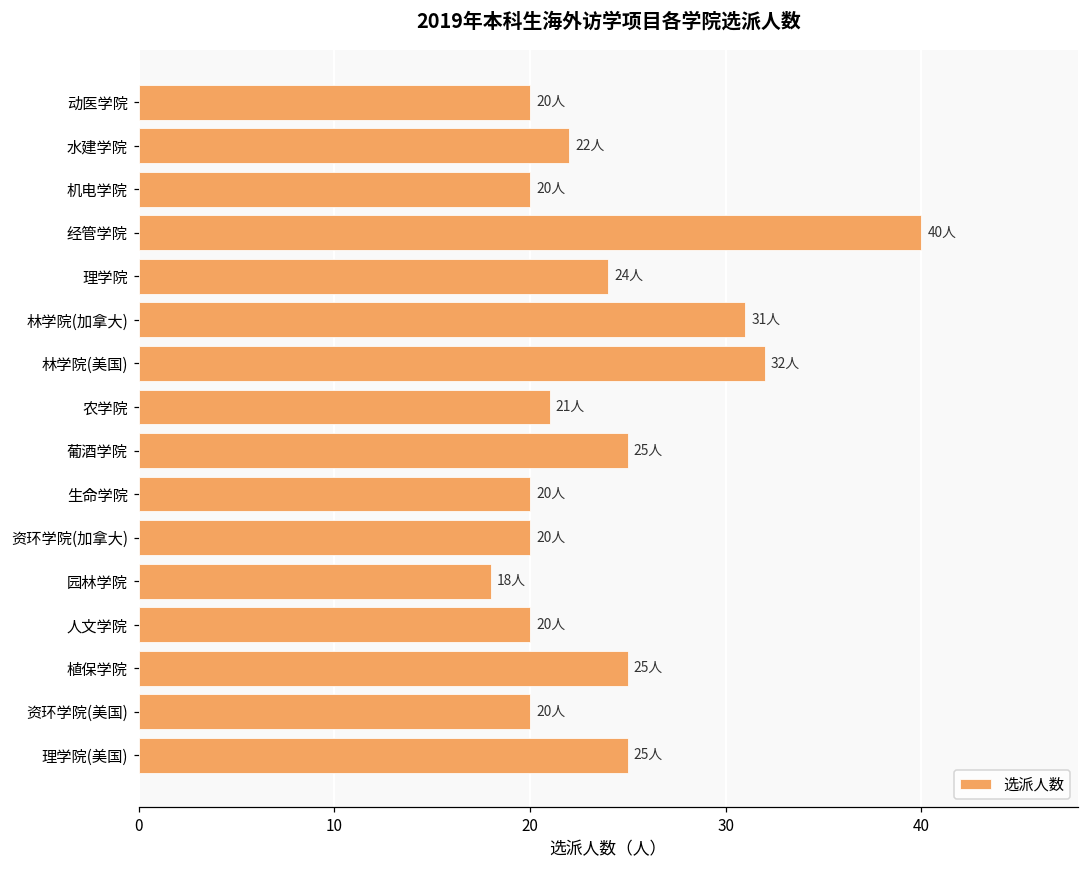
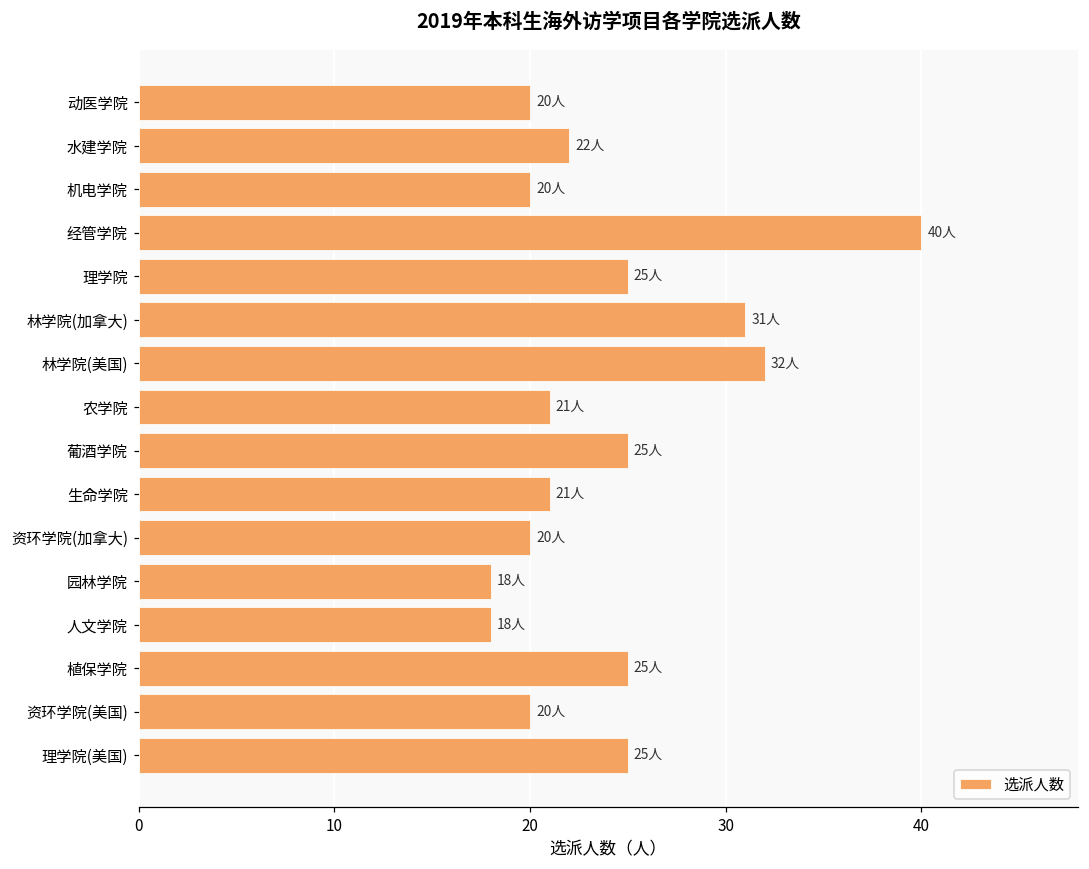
理学院: 24人 -> 25人
生命学院: 20人 -> 21人
人文学院: 20人 -> 18人
